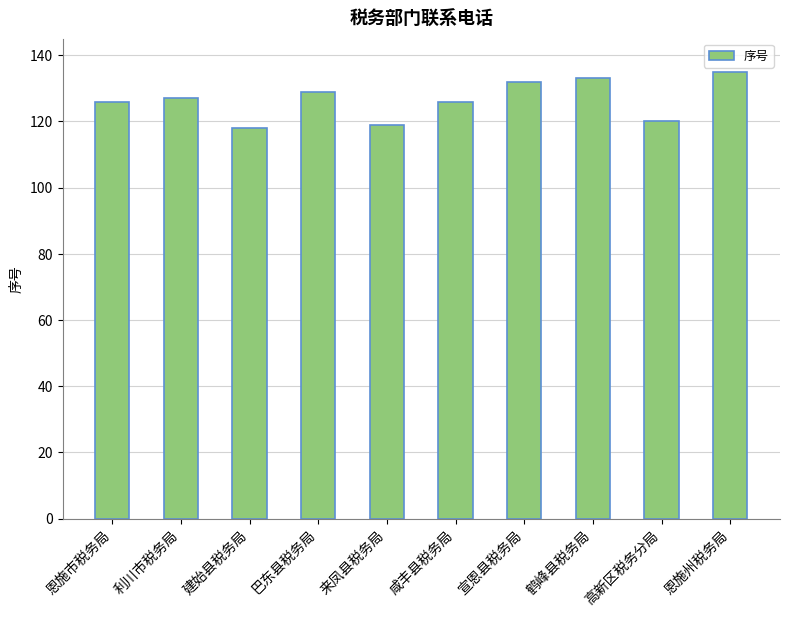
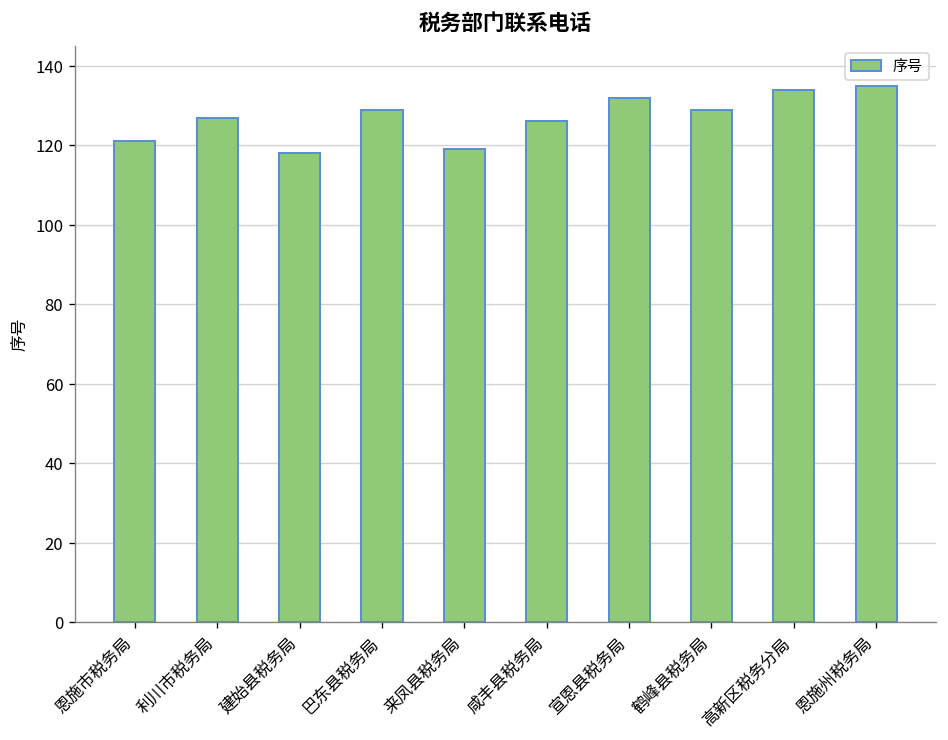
恩施市税务局: 126 -> 121
鹤峰县税务局: 133 -> 129
高新区税务分局: 120 -> 134
